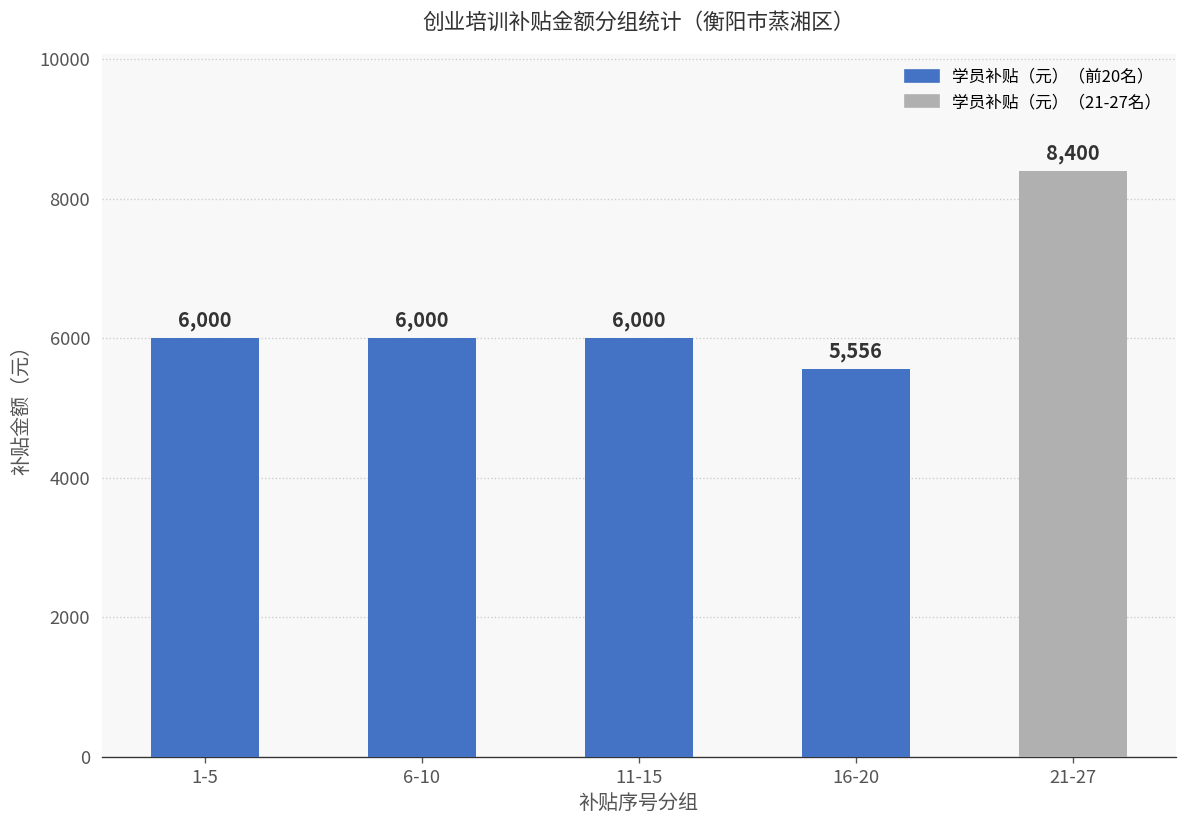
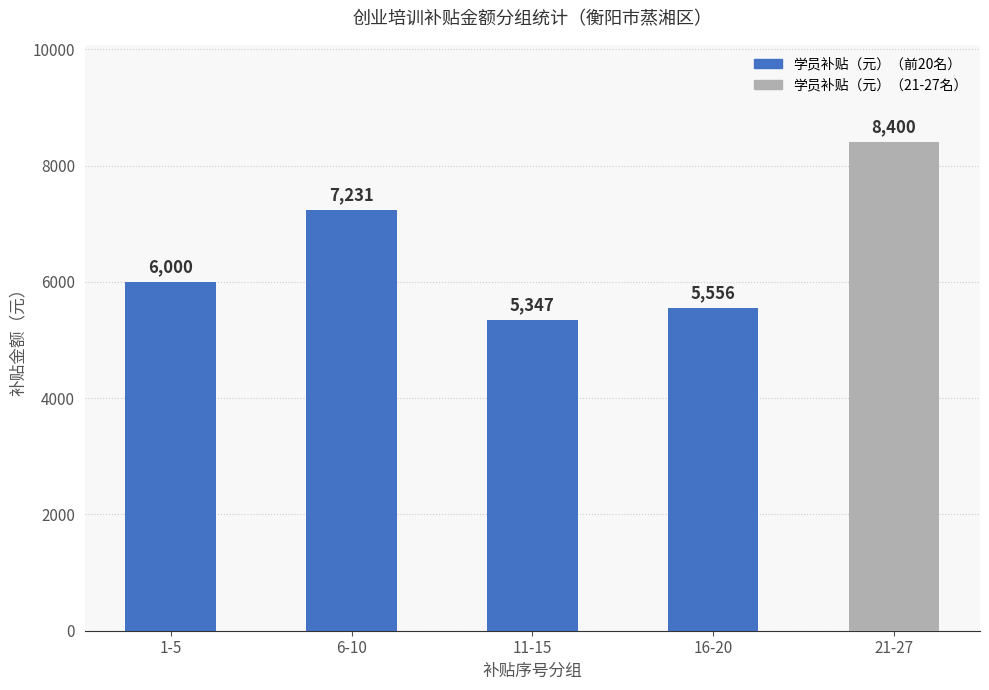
6-10: 6,000 -> 7,231
11-15: 6,000 -> 5,347
